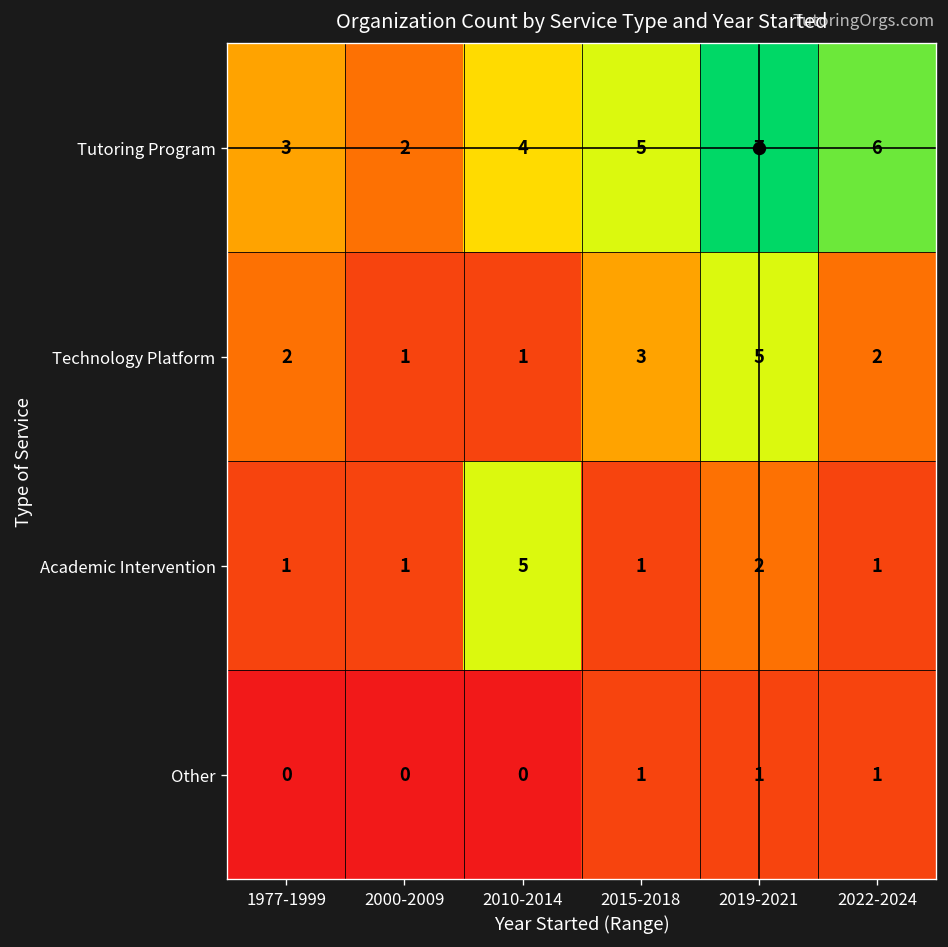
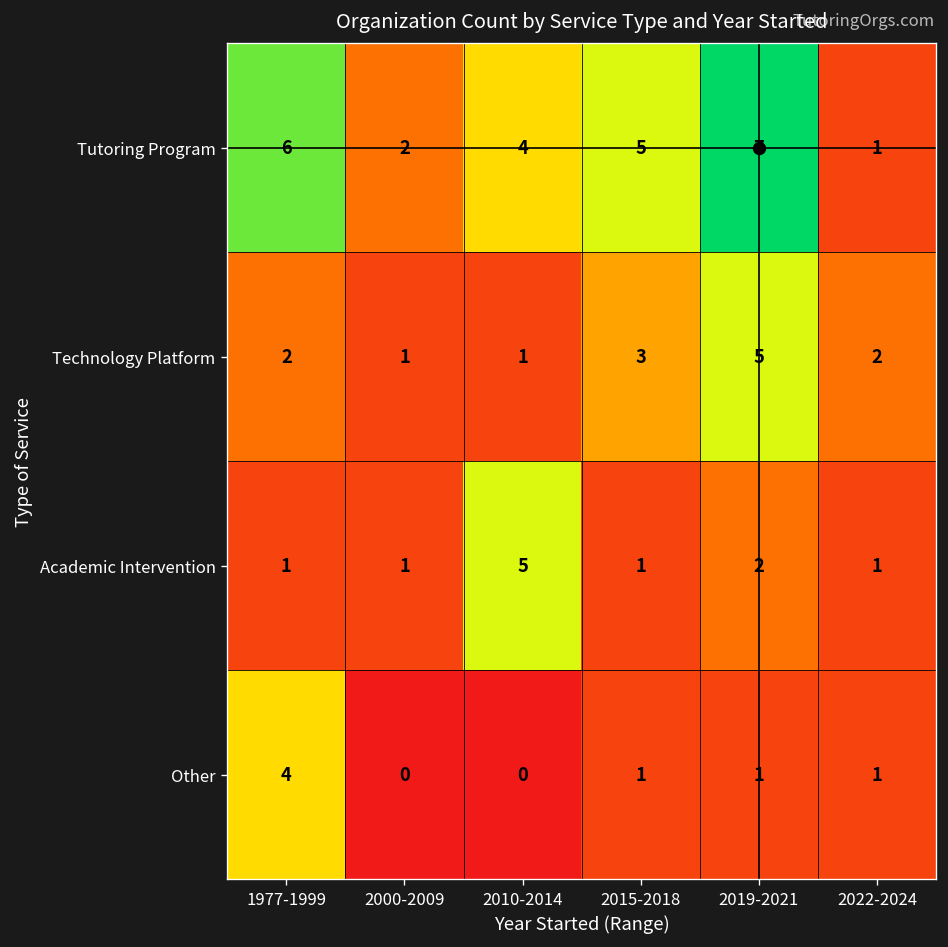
Tutoring Program, 1977-1999: 3 -> 6
Tutoring Program, 2022-2024: 6 -> 1
Other, 1977-1999: 0 -> 4
